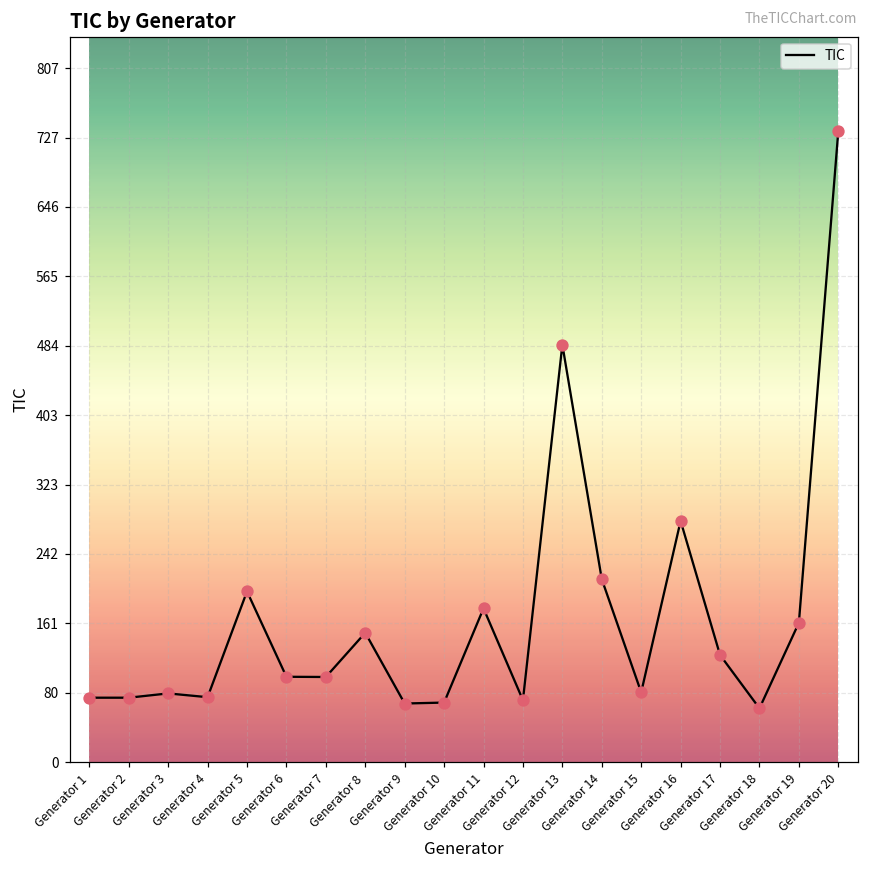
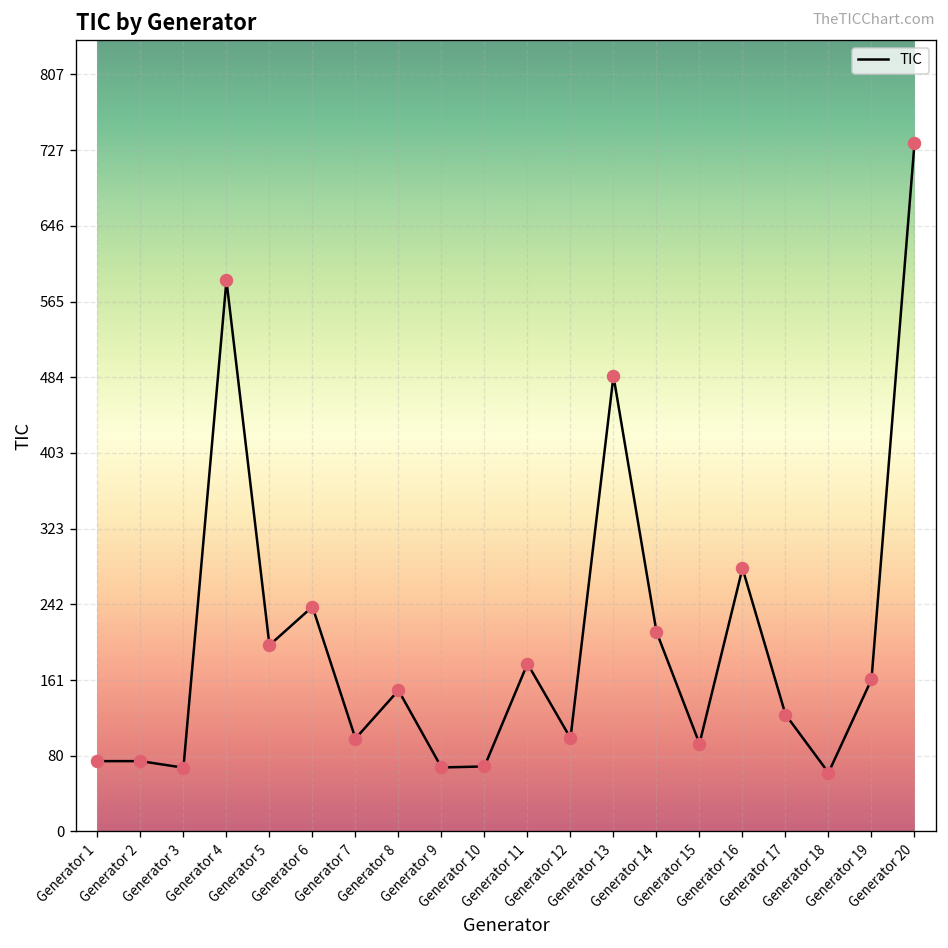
Generator 3: 80 -> 70
Generator 4: 80 -> 590
Generator 6: 100 -> 240
Generator 12: 70 -> 100
Generator 15: 80 -> 90
